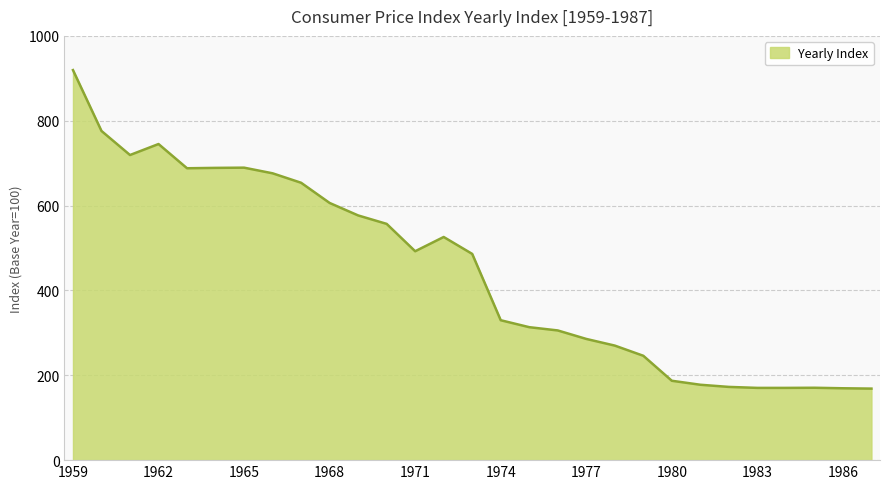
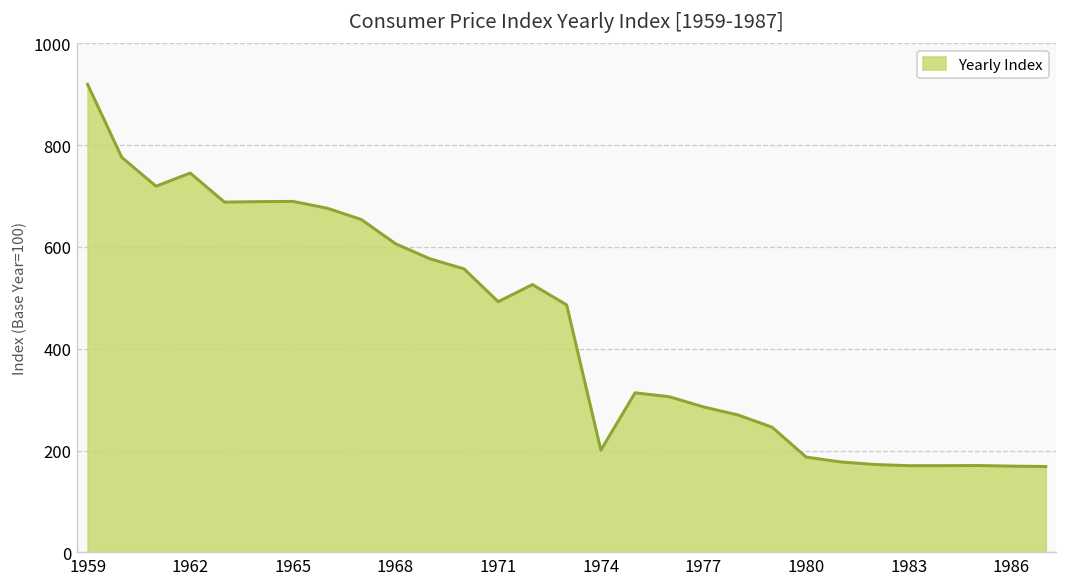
1974: 330 -> 200
